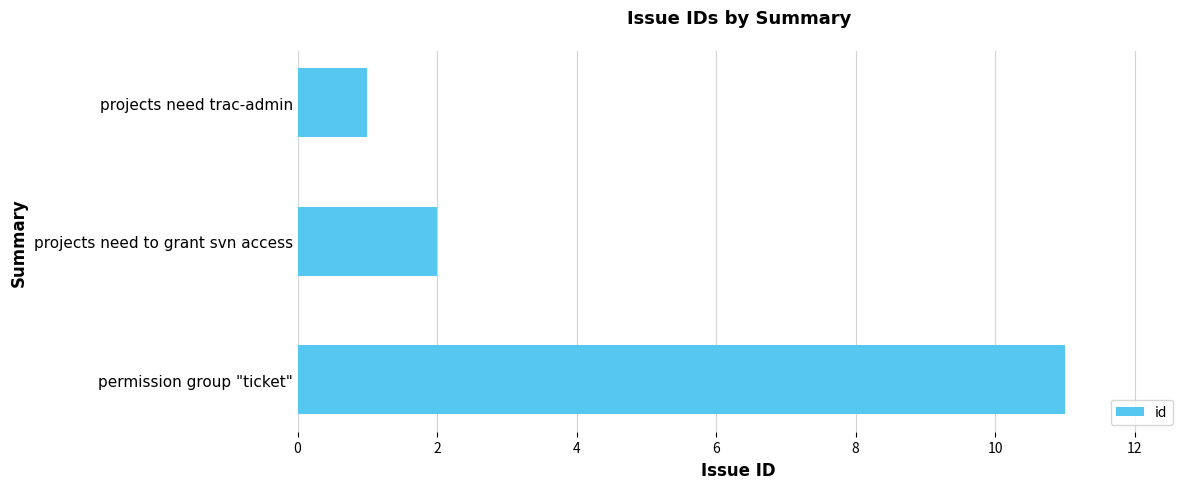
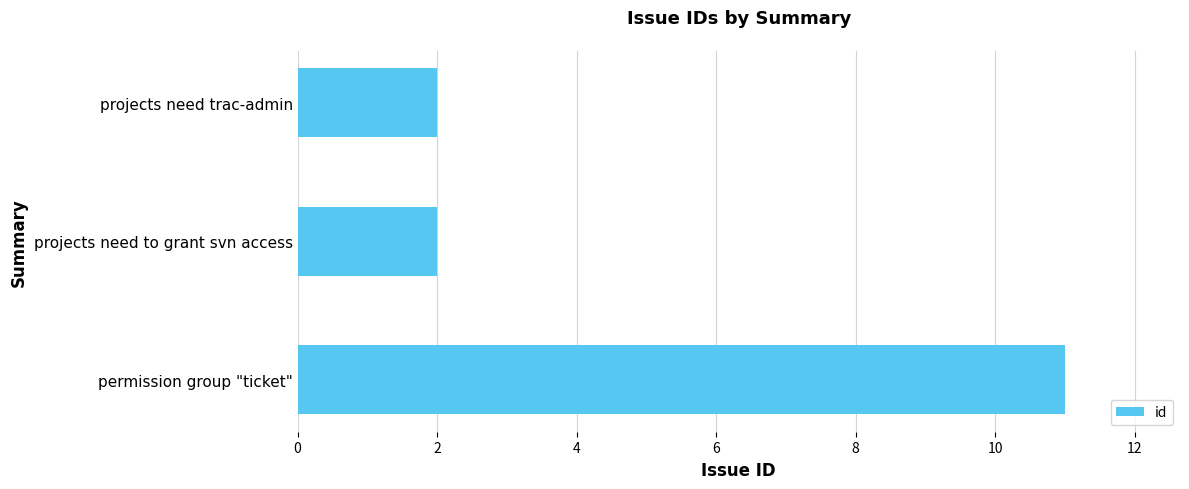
projects need trac-admin: 1 -> 2
